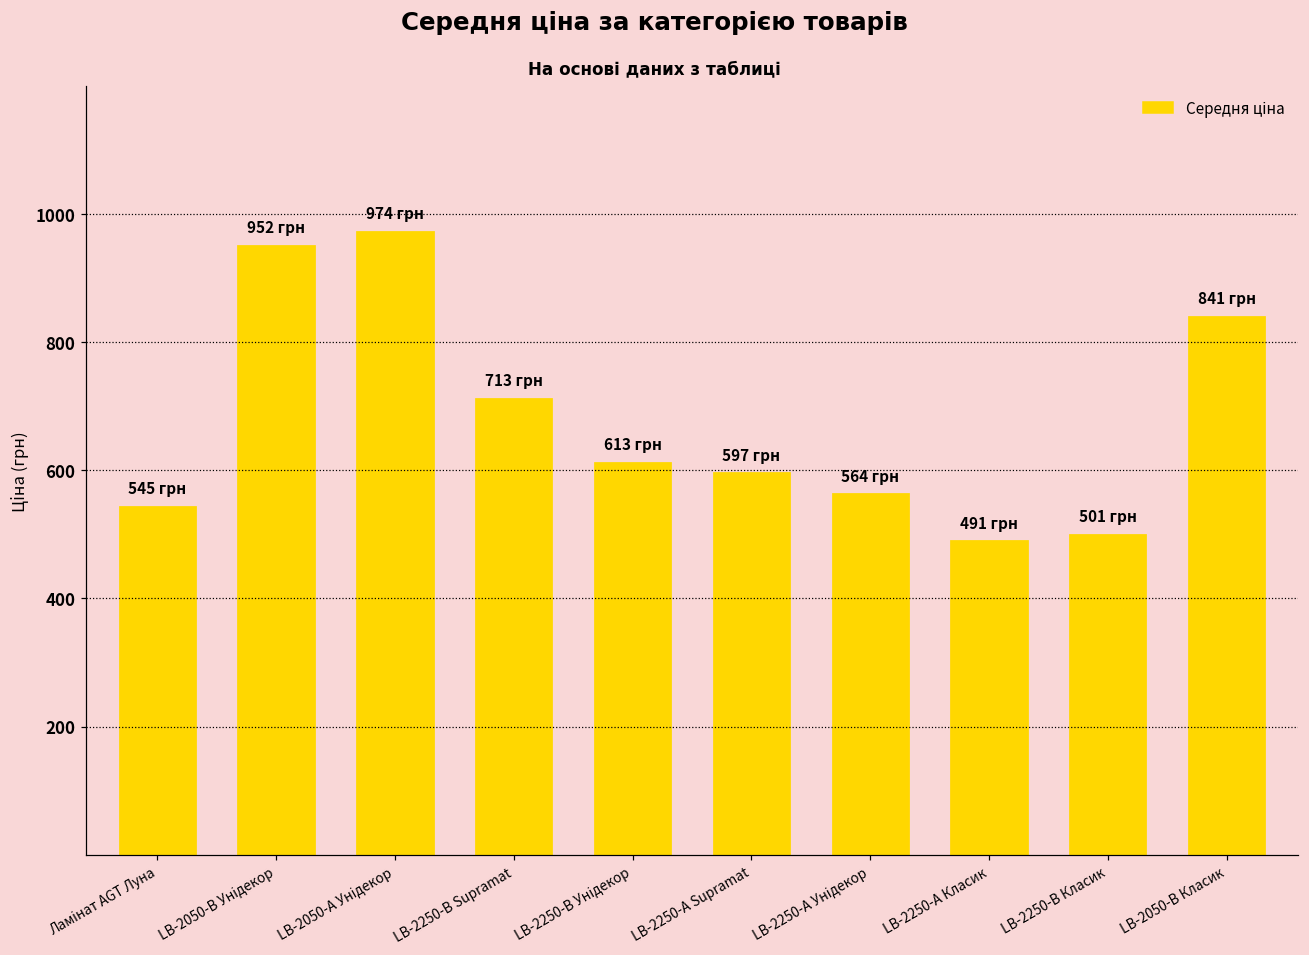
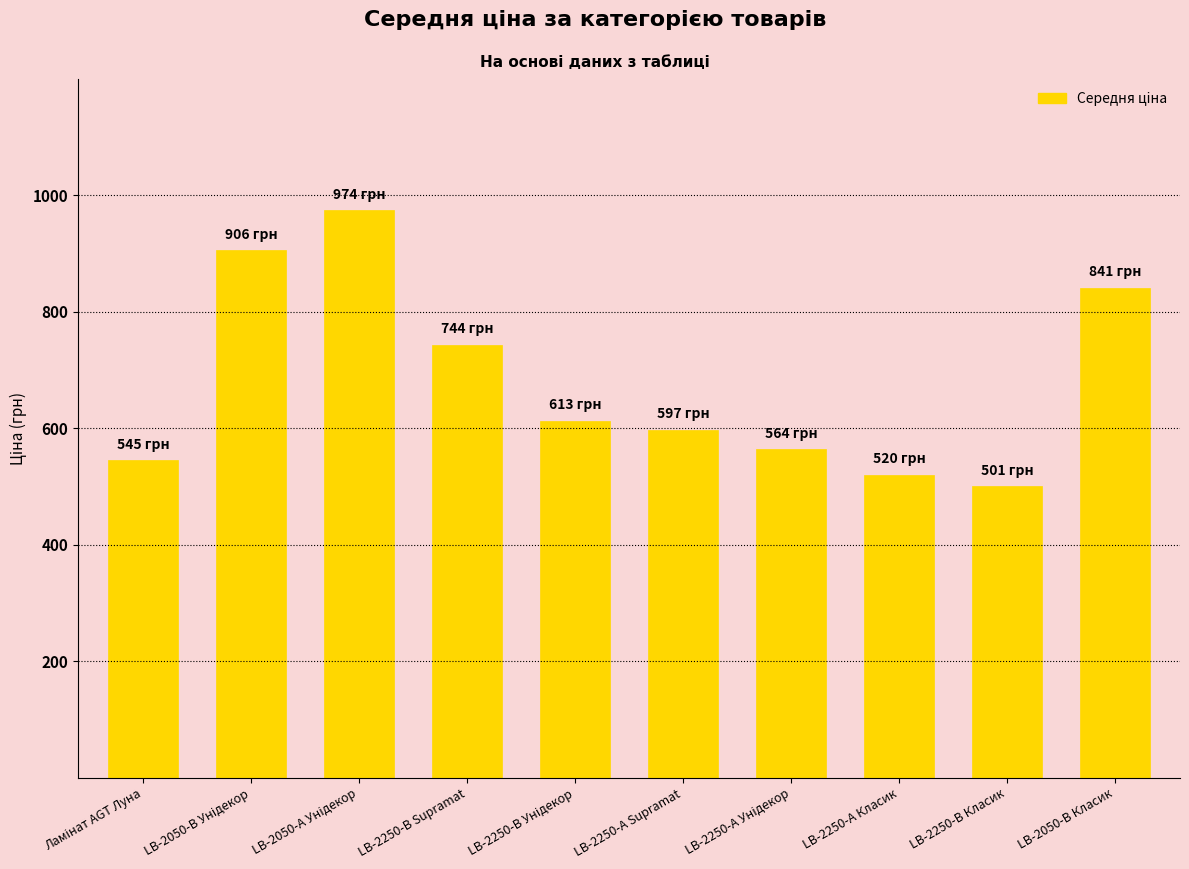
LB-2050-В Унідекор: 952 -> 906
LB-2250-В Supramat: 713 -> 744
LB-2250-А Класик: 491 -> 520
